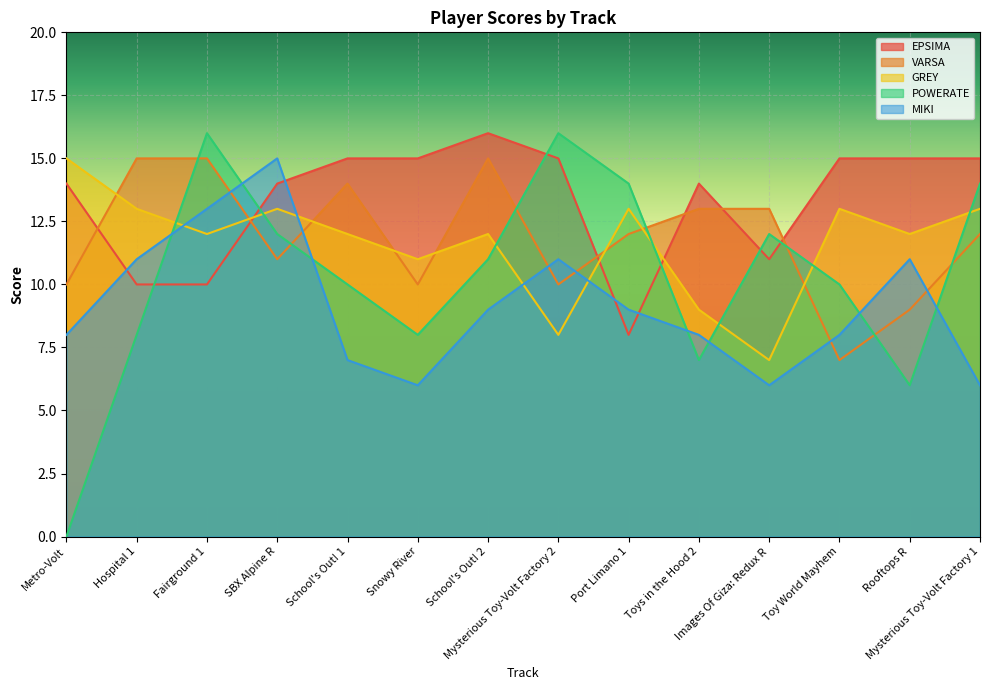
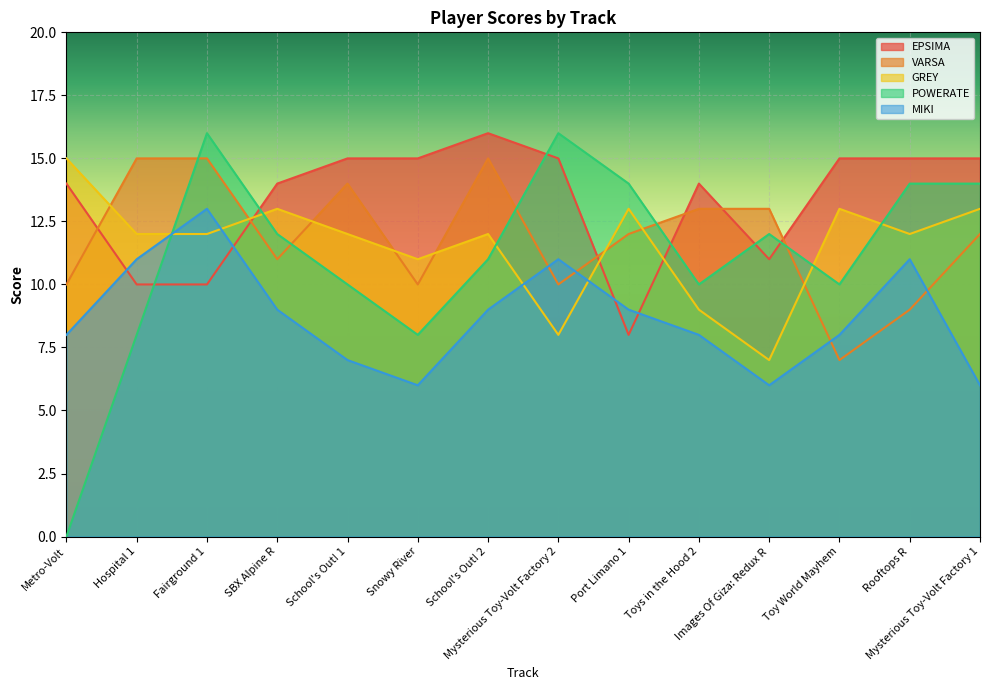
GREY, Hospital 1: 13 -> 12
MIKI, SBX Alpine R: 15 -> 9
POWERATE, Toys in the Hood 2: 7 -> 10
POWERATE, Rooftops R: 6 -> 14
